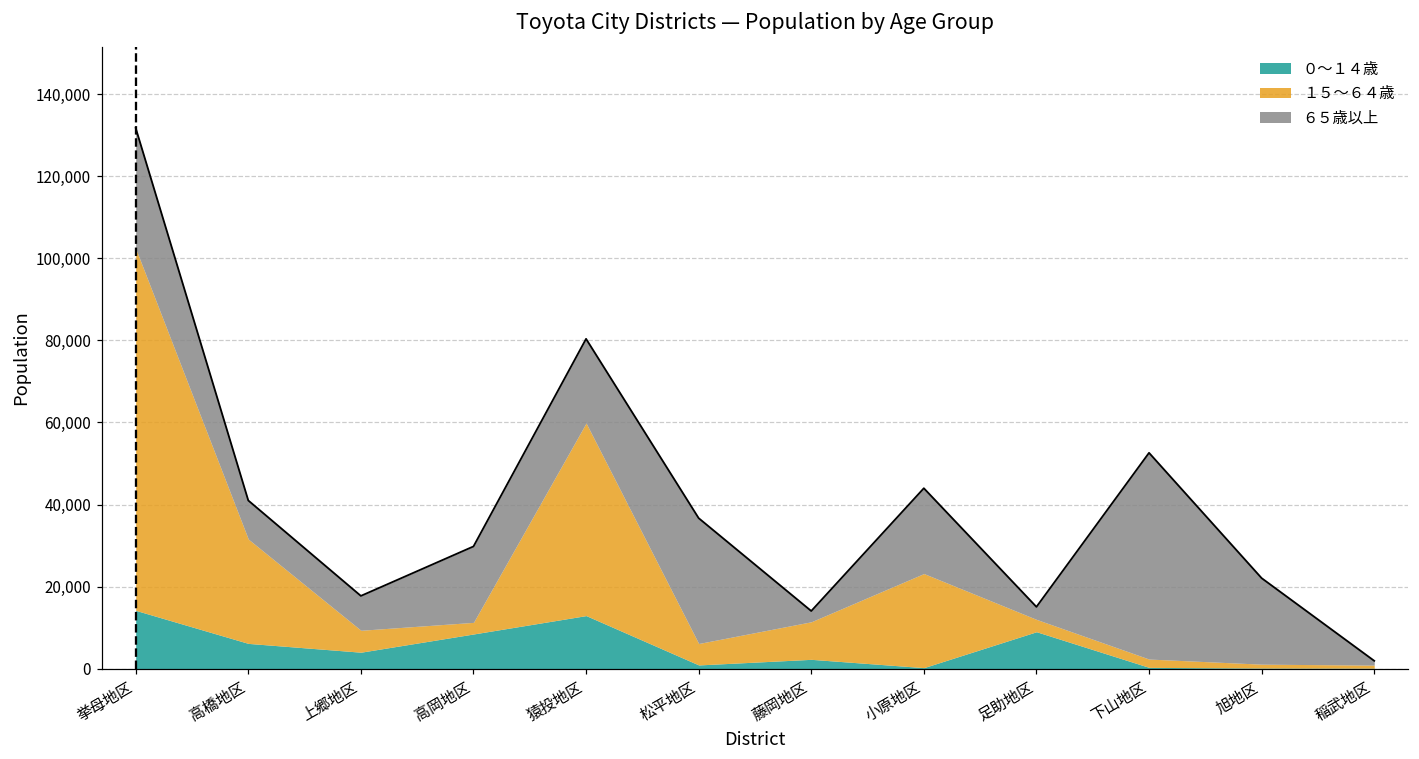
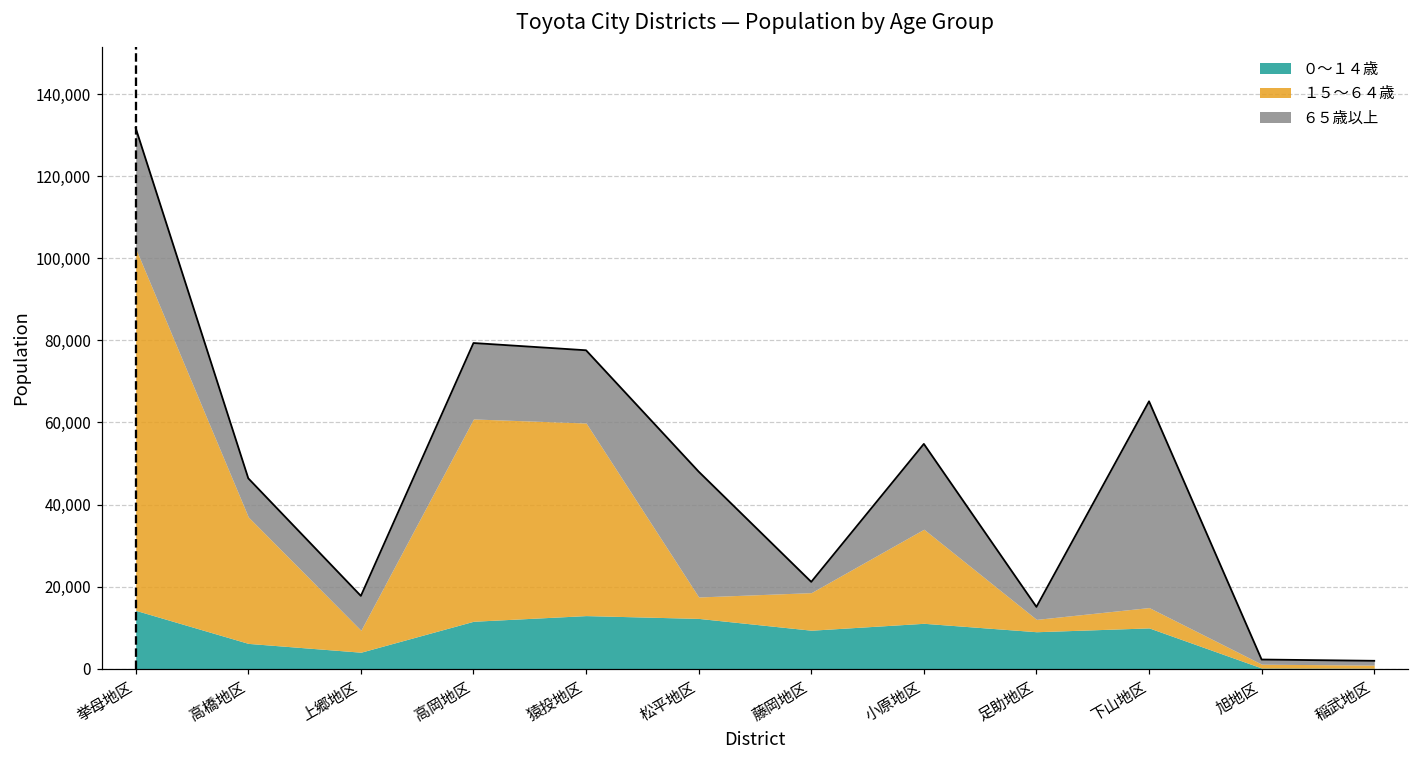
１５～６４歳, 高橋地区: 25,000 -> 31,000
０～１４歳, 高岡地区: 8,000 -> 12,000
１５～６４歳, 高岡地区: 3,000 -> 49,000
６５歳以上, 猿投地区: 21,000 -> 18,000
０～１４歳, 松平地区: 1,000 -> 12,000
０～１４歳, 藤岡地区: 2,000 -> 9,000
０～１４歳, 小原地区: 0 -> 11,000
０～１４歳, 下山地区: 0 -> 10,000
１５～６４歳, 下山地区: 2,000 -> 5,000
６５歳以上, 旭地区: 21,000 -> 1,000
